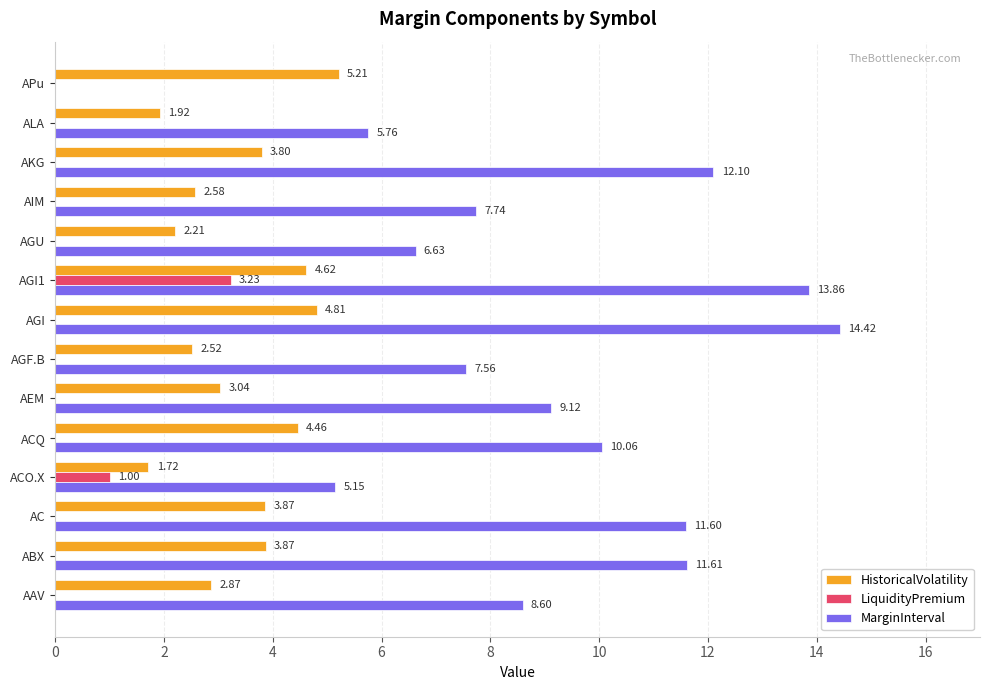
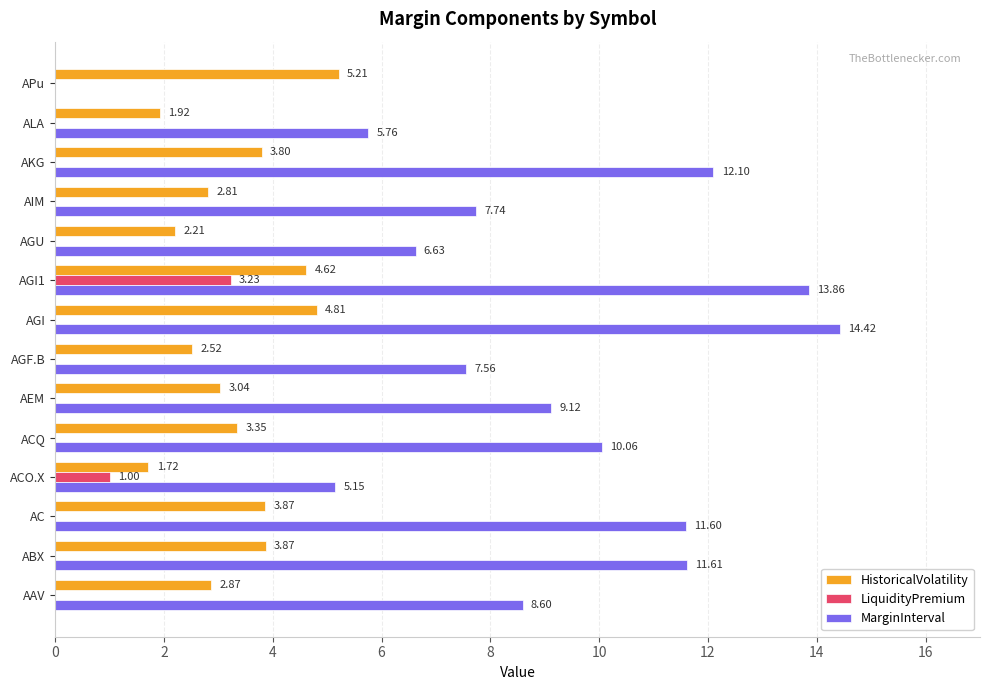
HistoricalVolatility, AIM: 2.58 -> 2.81
HistoricalVolatility, ACQ: 4.46 -> 3.35
